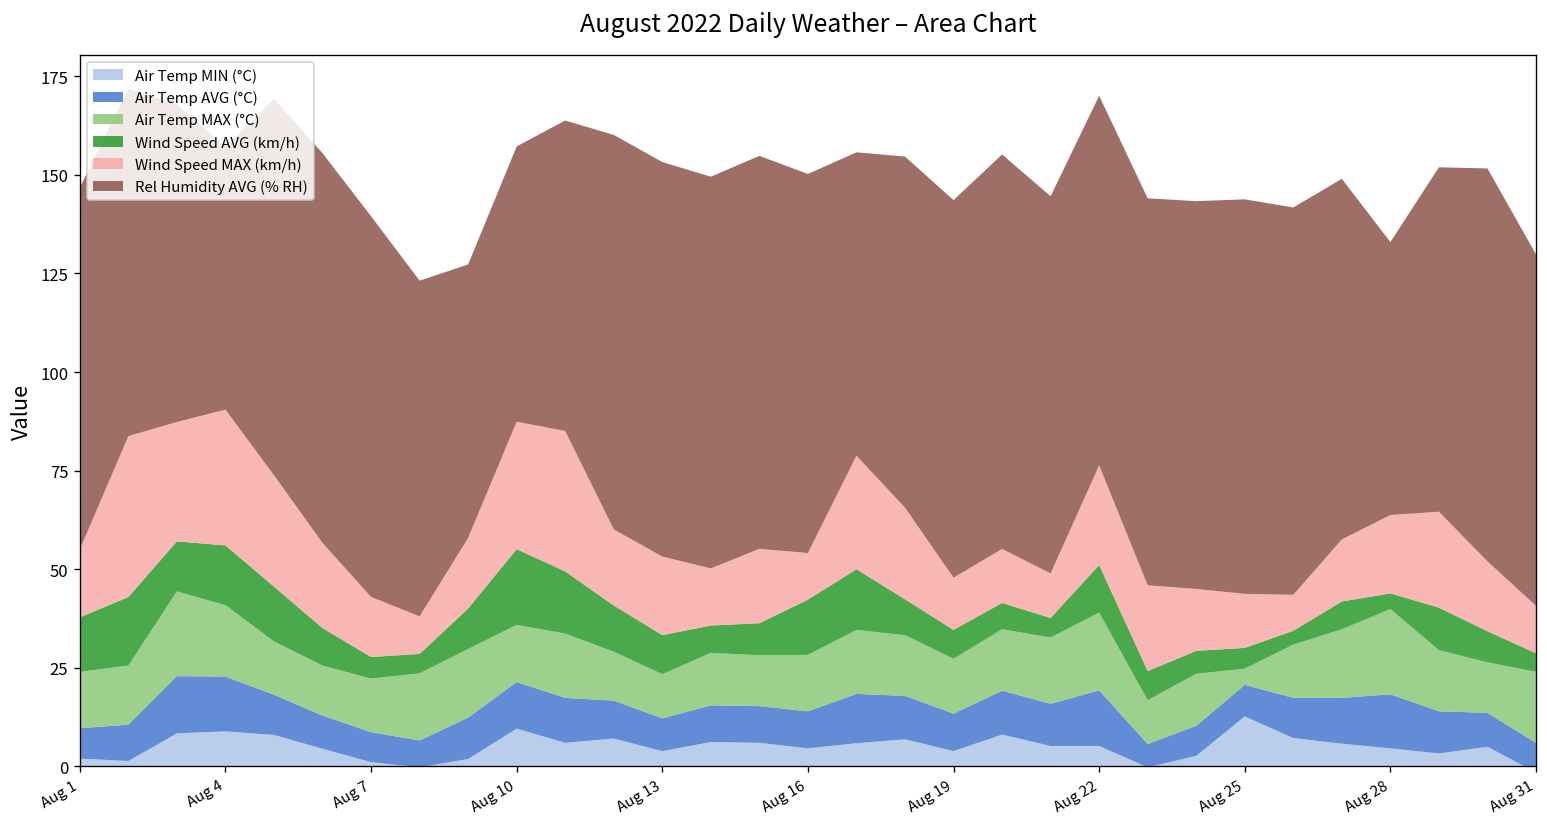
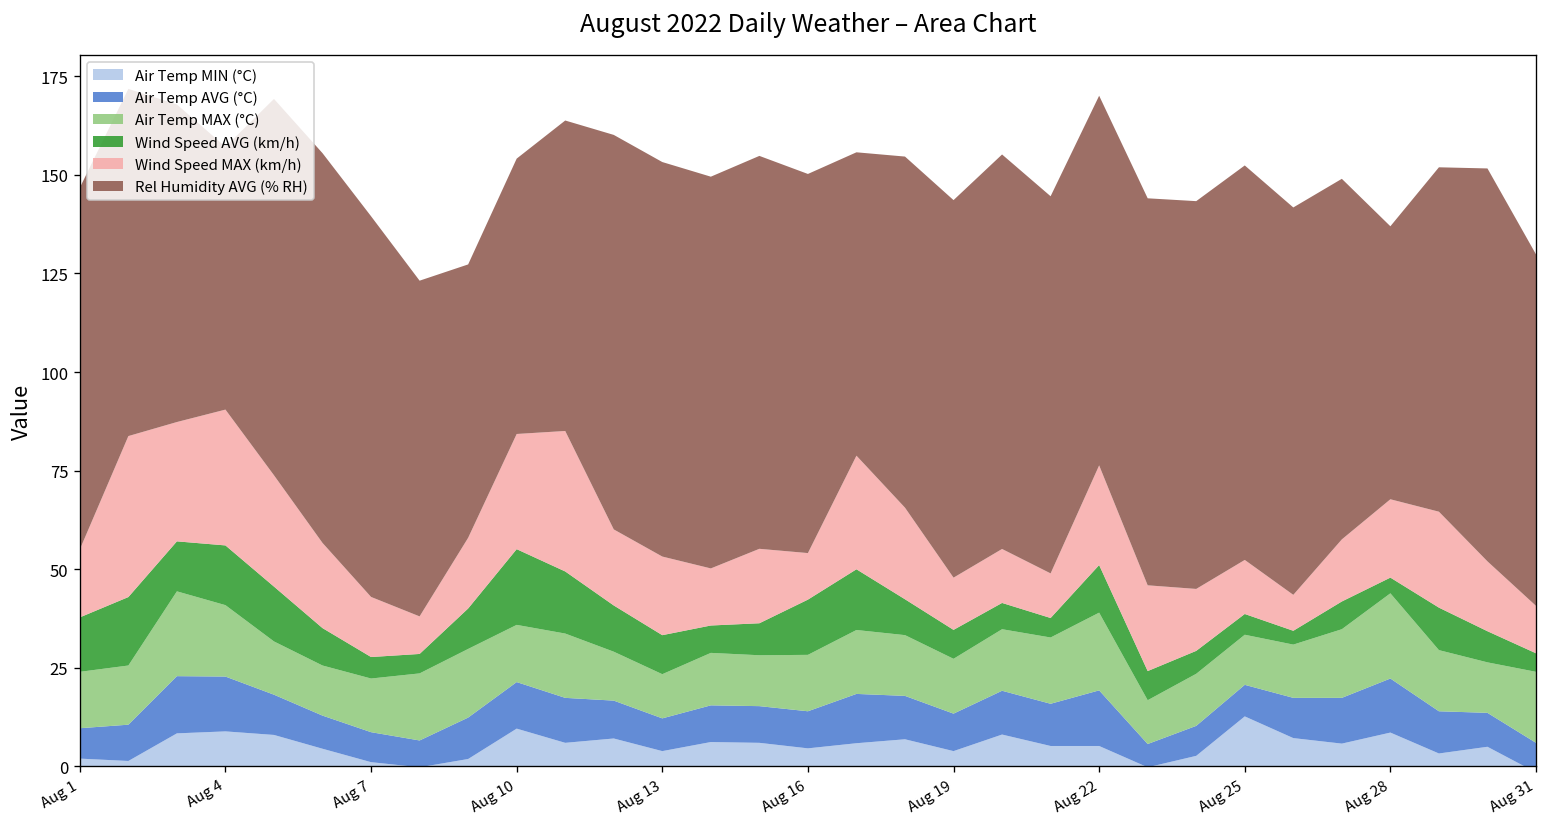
Wind Speed MAX (km/h), Aug 10: 32 -> 29
Air Temp MAX (°C), Aug 25: 4 -> 13
Air Temp MIN (°C), Aug 28: 5 -> 9
